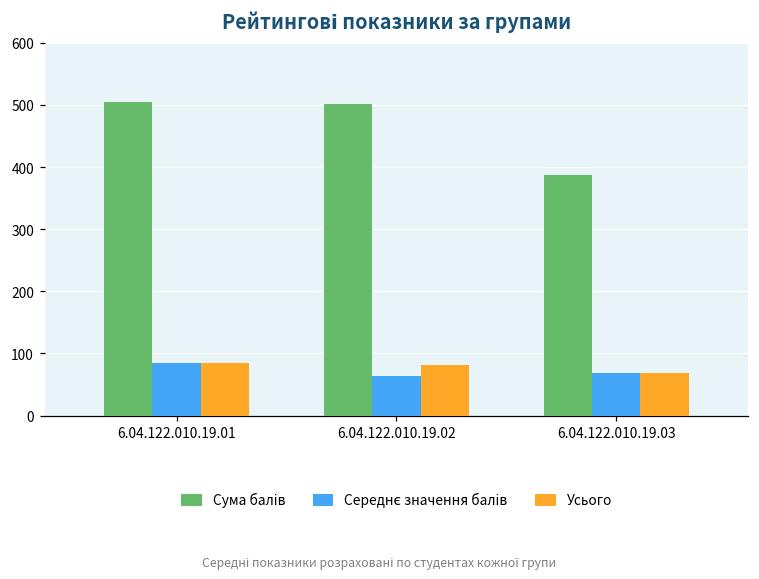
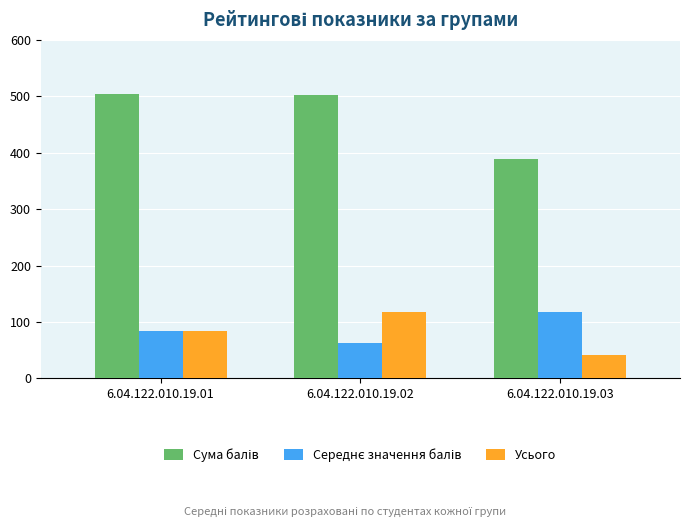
Усього, 6.04.122.010.19.02: 80 -> 120
Середнє значення балів, 6.04.122.010.19.03: 70 -> 120
Усього, 6.04.122.010.19.03: 70 -> 40
